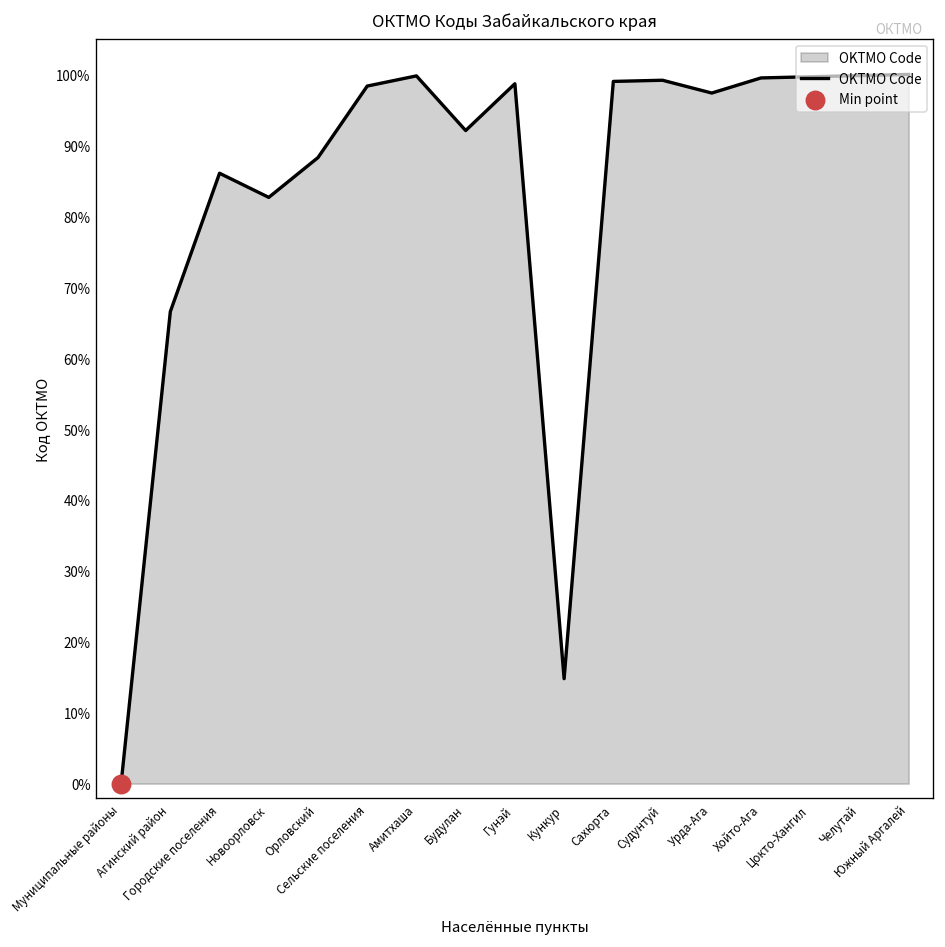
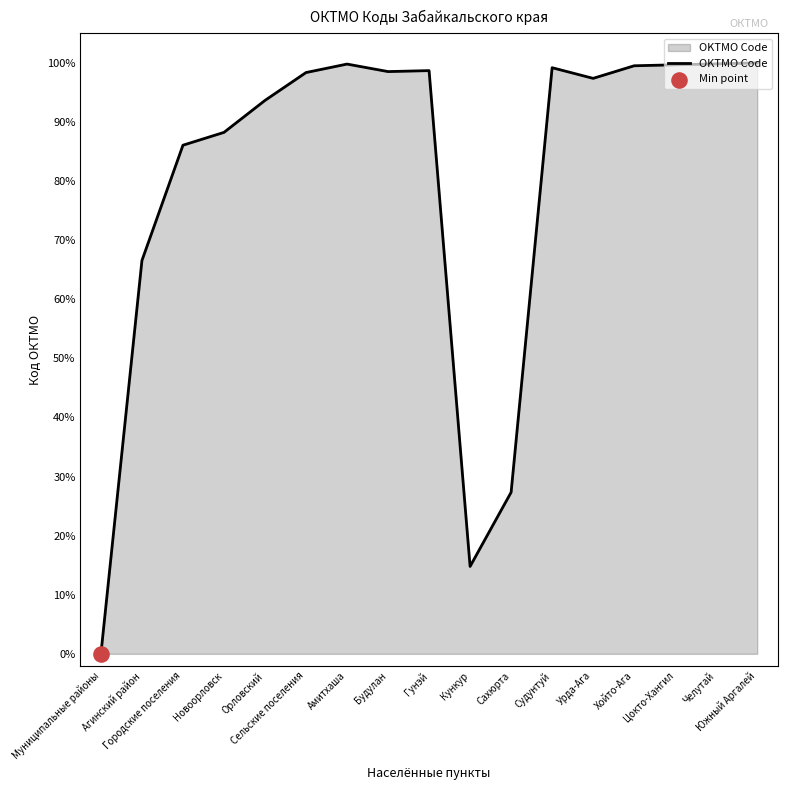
OKTMO Code, Новоорловск: 83% -> 88%
OKTMO Code, Орловский: 88% -> 94%
OKTMO Code, Будулан: 92% -> 99%
OKTMO Code, Сахюрта: 99% -> 27%
